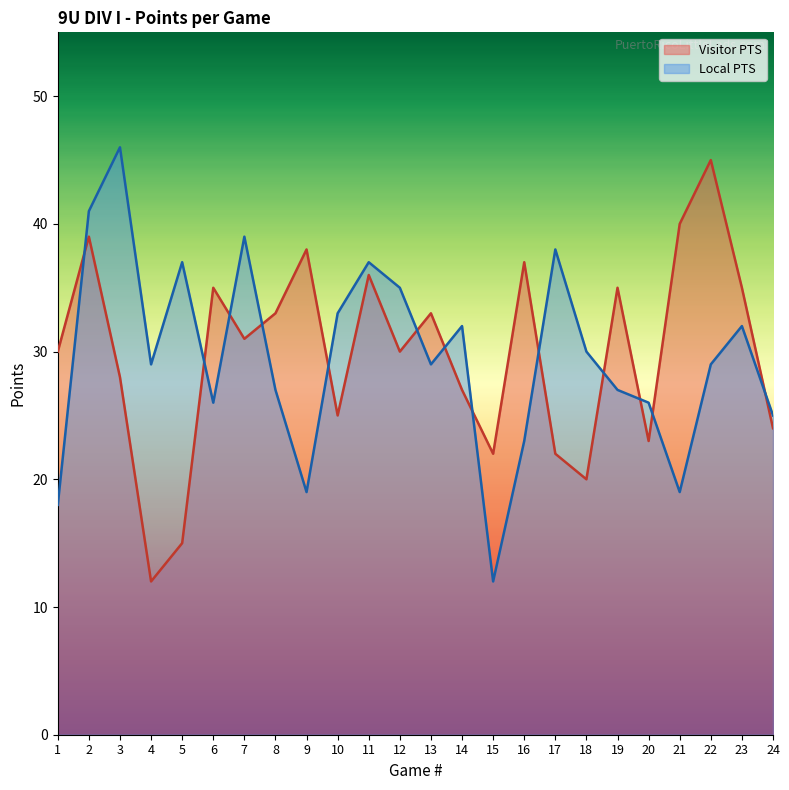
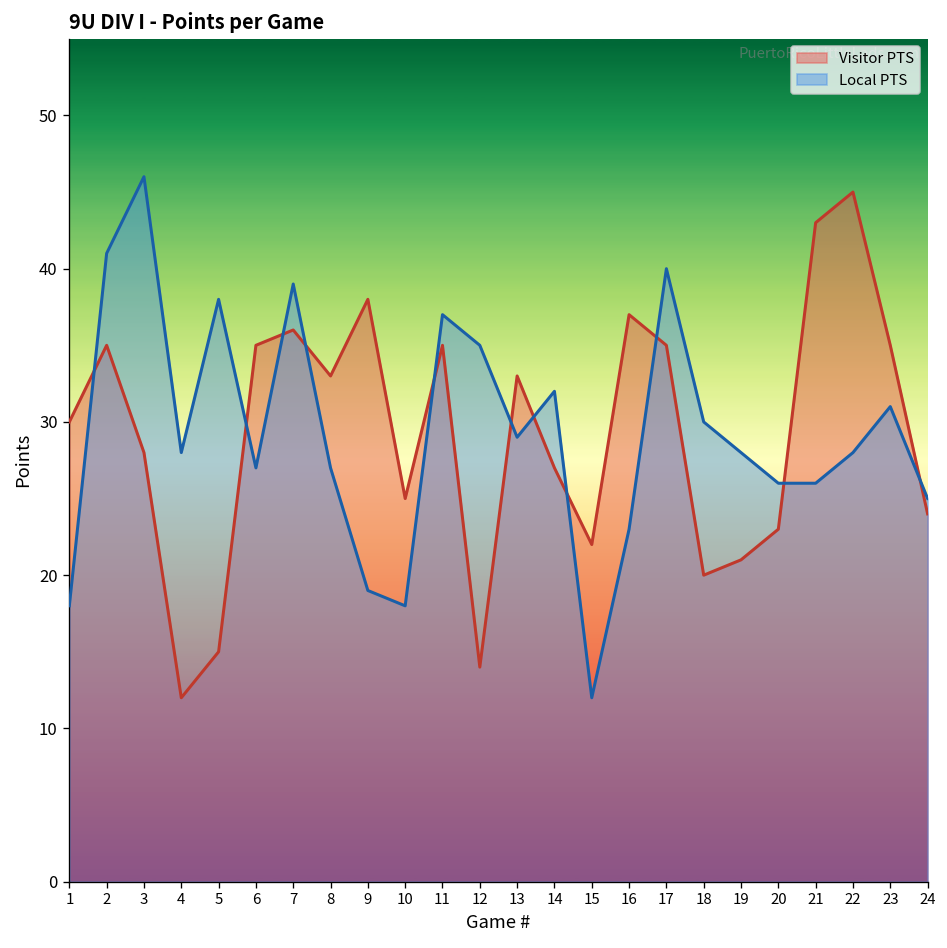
Visitor PTS, 2: 39 -> 35
Local PTS, 4: 29 -> 28
Local PTS, 5: 37 -> 38
Local PTS, 6: 26 -> 27
Visitor PTS, 7: 31 -> 36
Local PTS, 10: 33 -> 18
Visitor PTS, 11: 36 -> 35
Visitor PTS, 12: 30 -> 14
Visitor PTS, 17: 22 -> 35
Local PTS, 17: 38 -> 40
Visitor PTS, 19: 35 -> 21
Local PTS, 19: 27 -> 28
Visitor PTS, 21: 40 -> 43
Local PTS, 21: 19 -> 26
Local PTS, 22: 29 -> 28
Local PTS, 23: 32 -> 31
